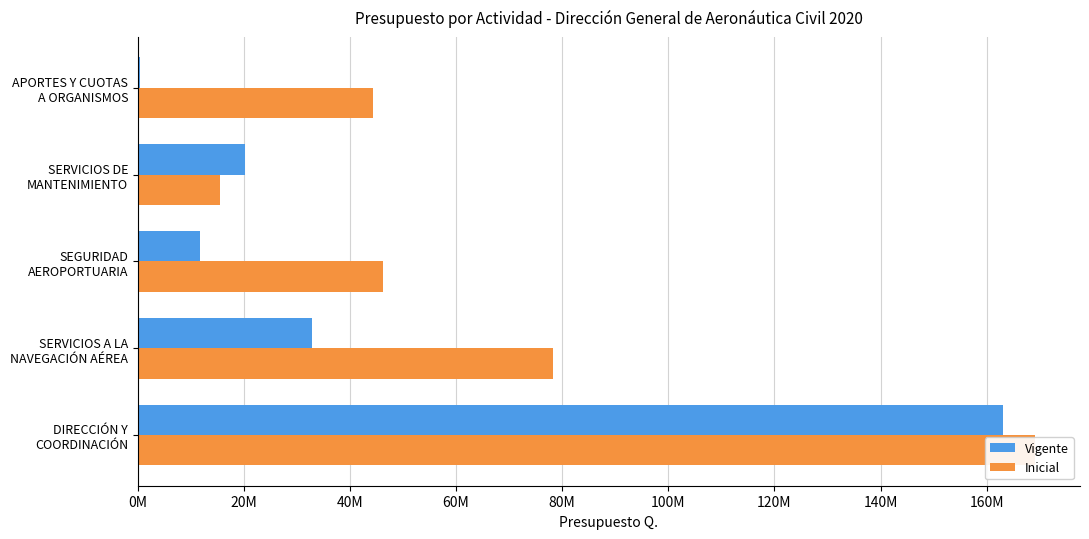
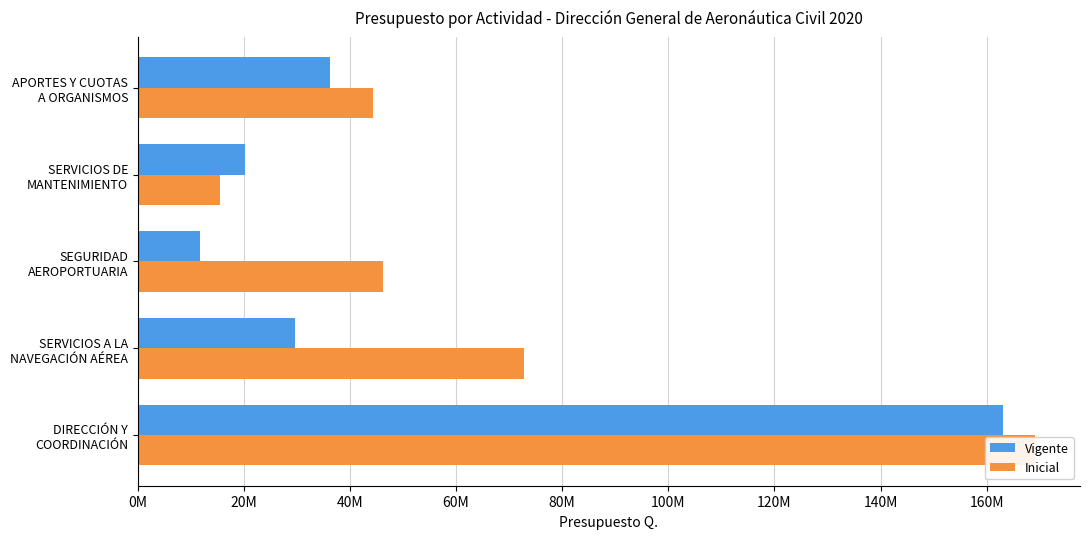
Vigente, APORTES Y CUOTAS A ORGANISMOS: 0 -> 36000000
Vigente, SERVICIOS A LA NAVEGACIÓN AÉREA: 33000000 -> 30000000
Inicial, SERVICIOS A LA NAVEGACIÓN AÉREA: 78000000 -> 73000000
